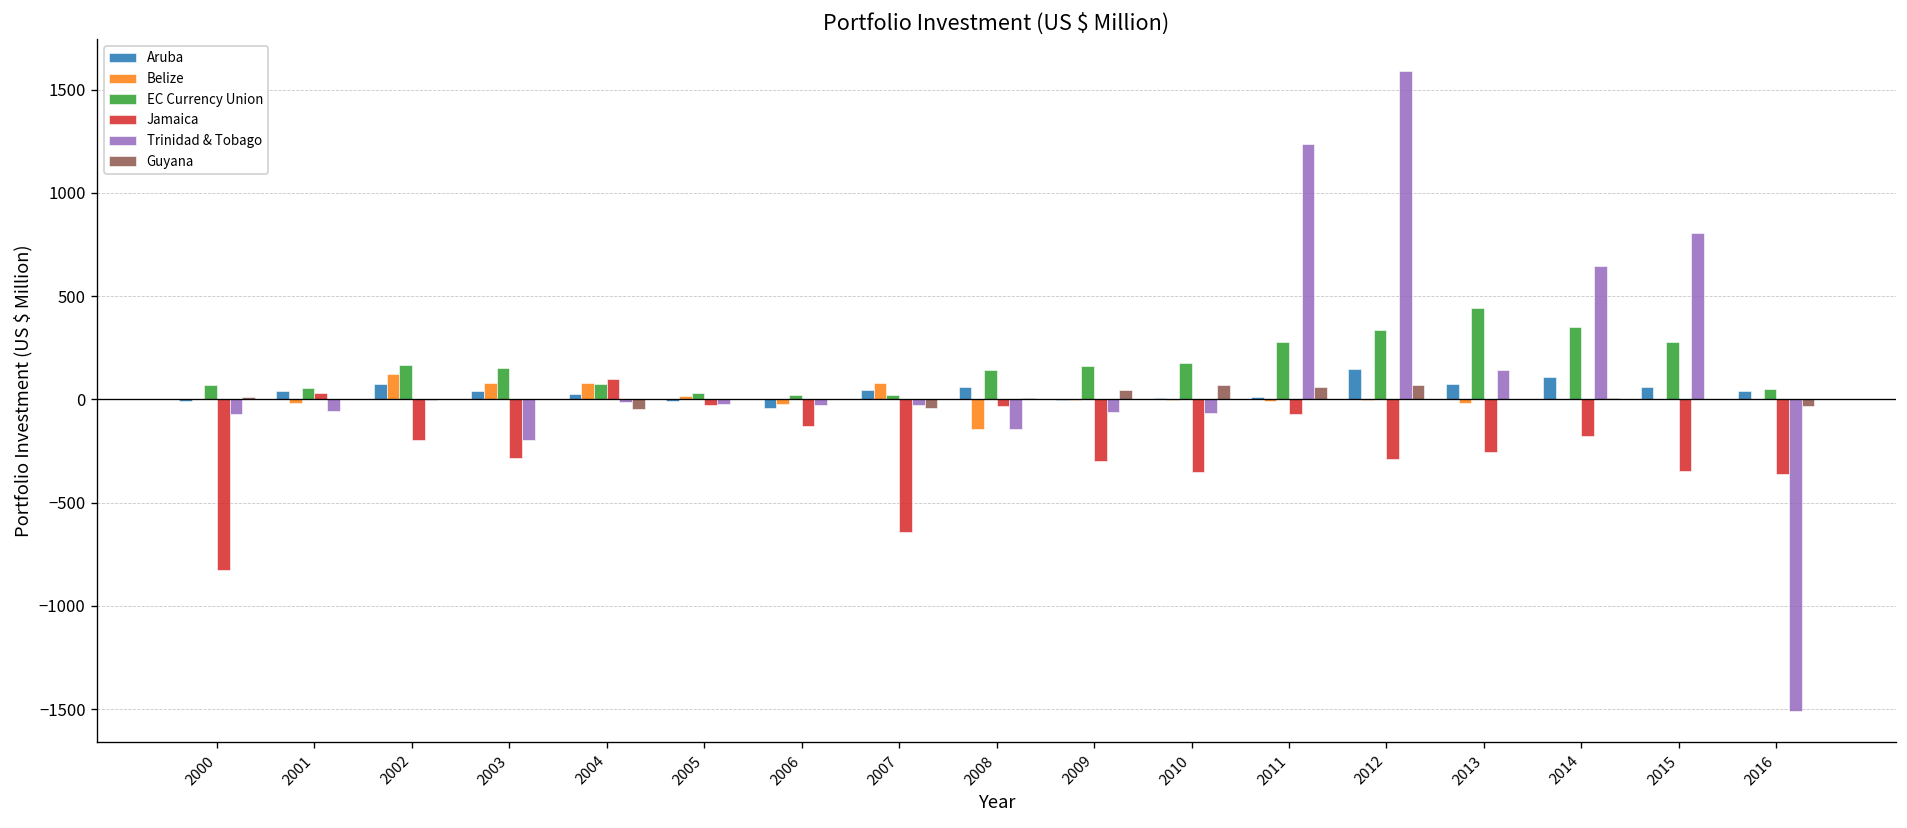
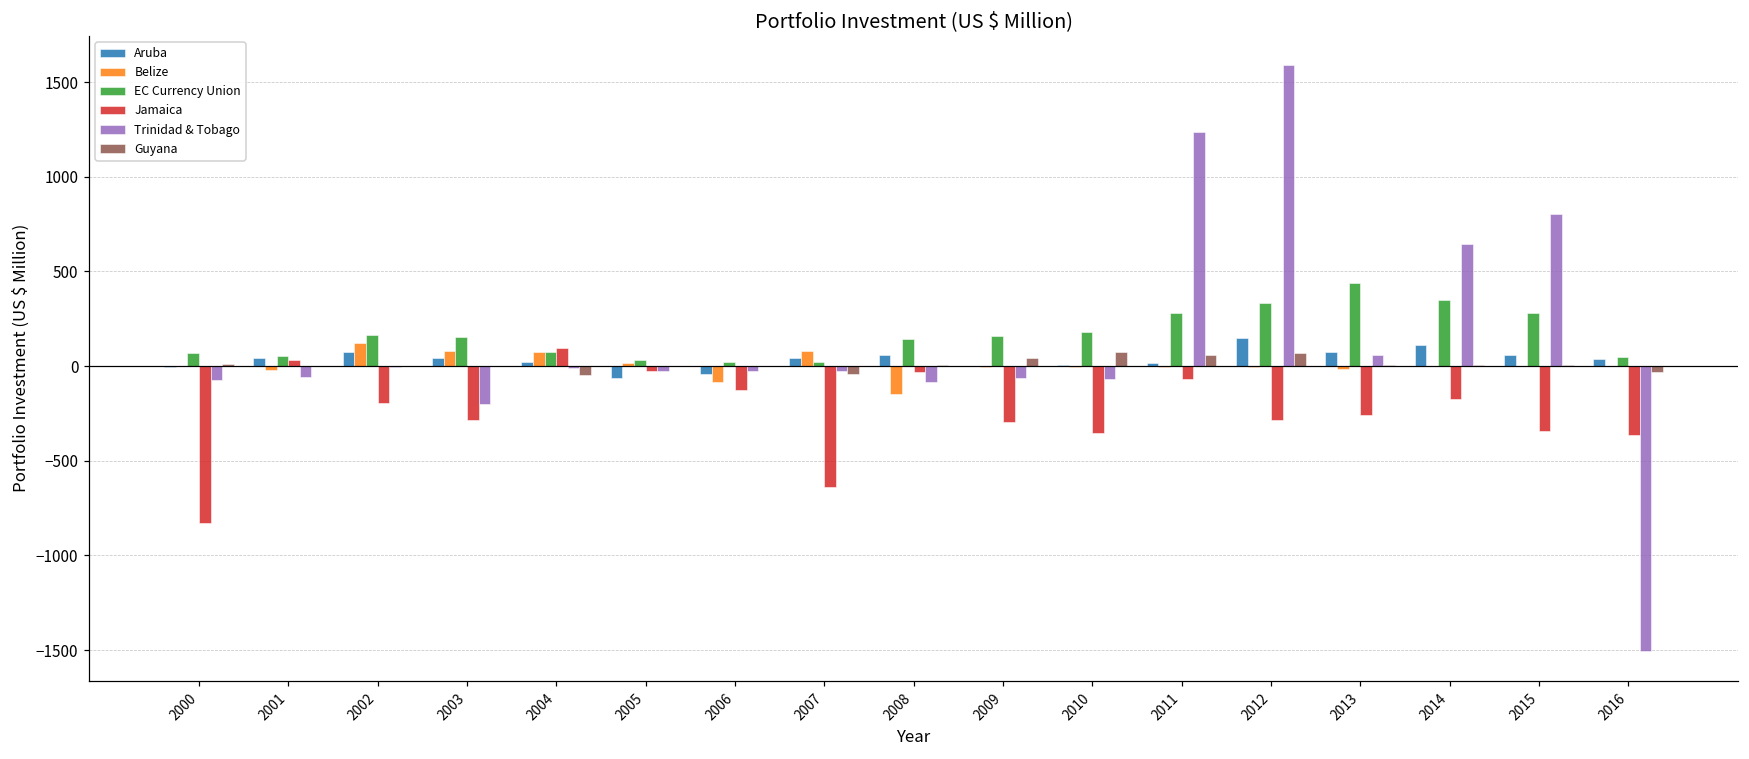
Aruba, 2005: -10 -> -60
Belize, 2006: -20 -> -80
Trinidad & Tobago, 2008: -140 -> -90
Trinidad & Tobago, 2013: 140 -> 60
